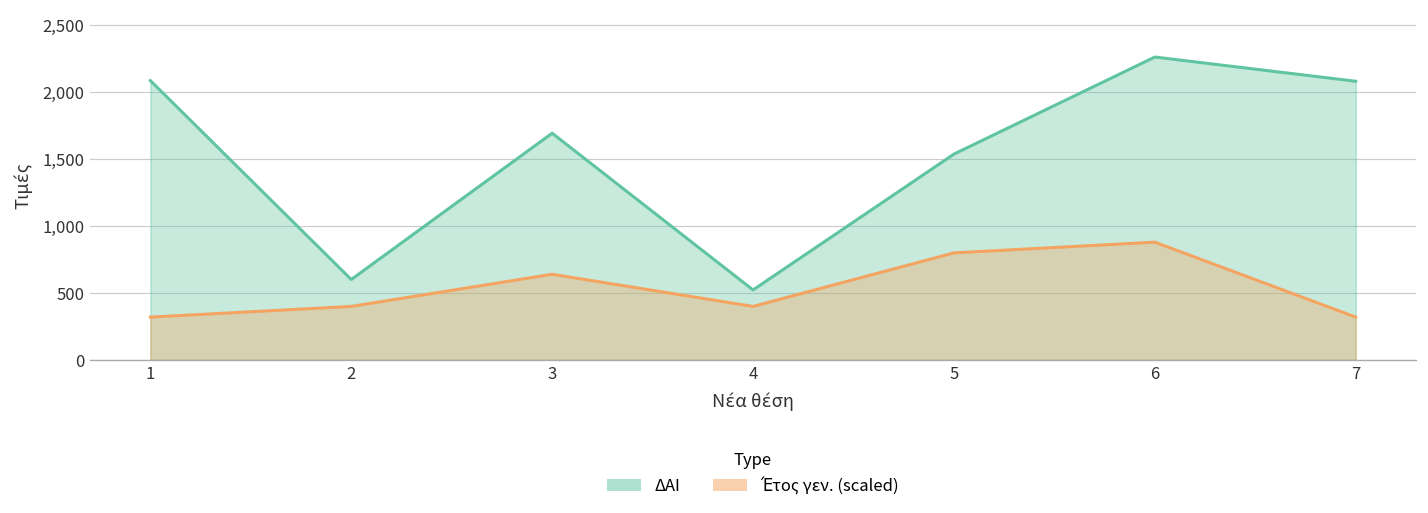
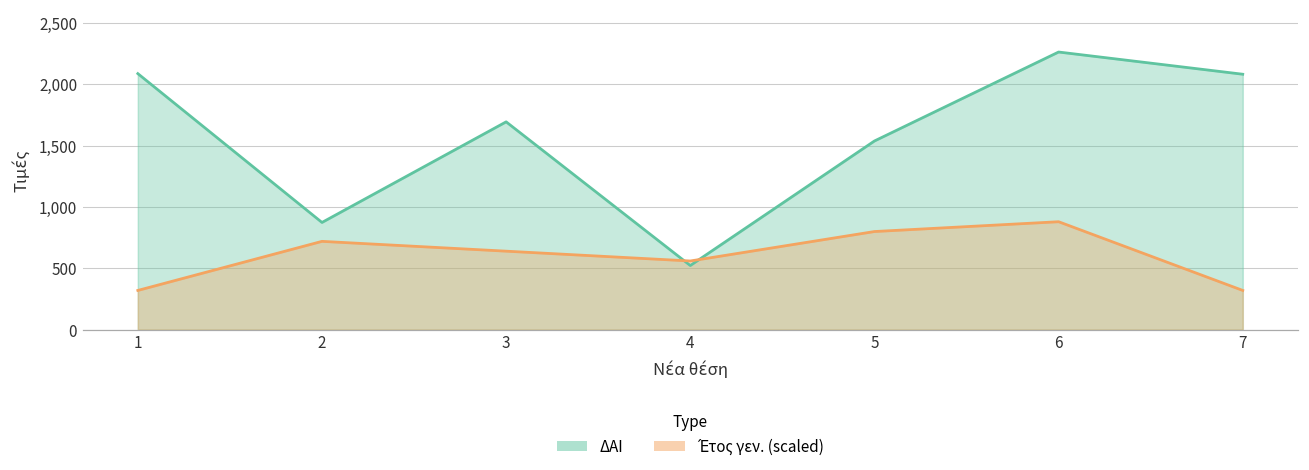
ΔΑΙ, 2: 600 -> 870
Έτος γεν. (scaled), 2: 400 -> 720
Έτος γεν. (scaled), 4: 400 -> 560
